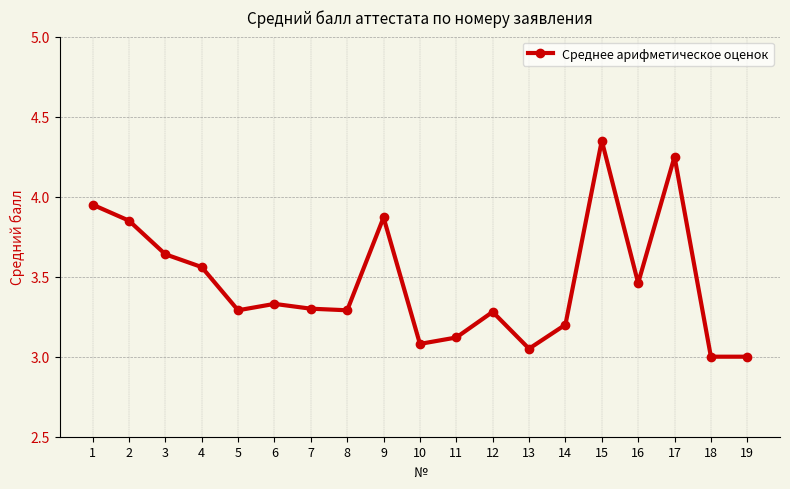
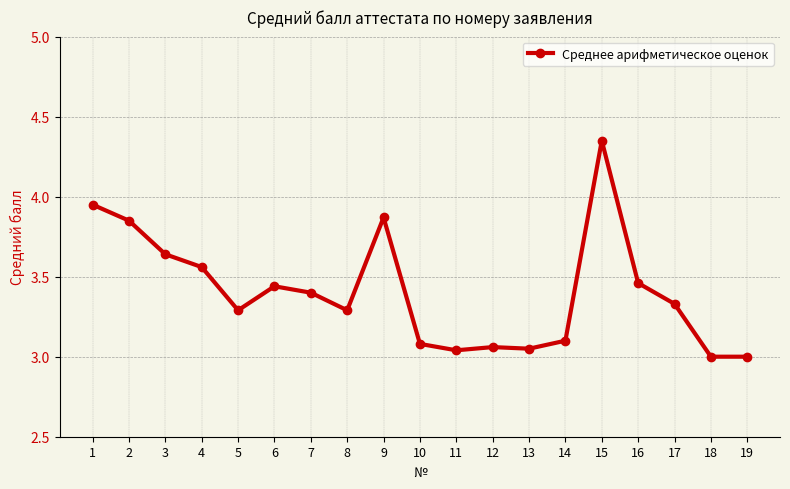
6: 3.33 -> 3.44
7: 3.3 -> 3.4
11: 3.12 -> 3.04
12: 3.28 -> 3.06
14: 3.2 -> 3.1
17: 4.25 -> 3.33
